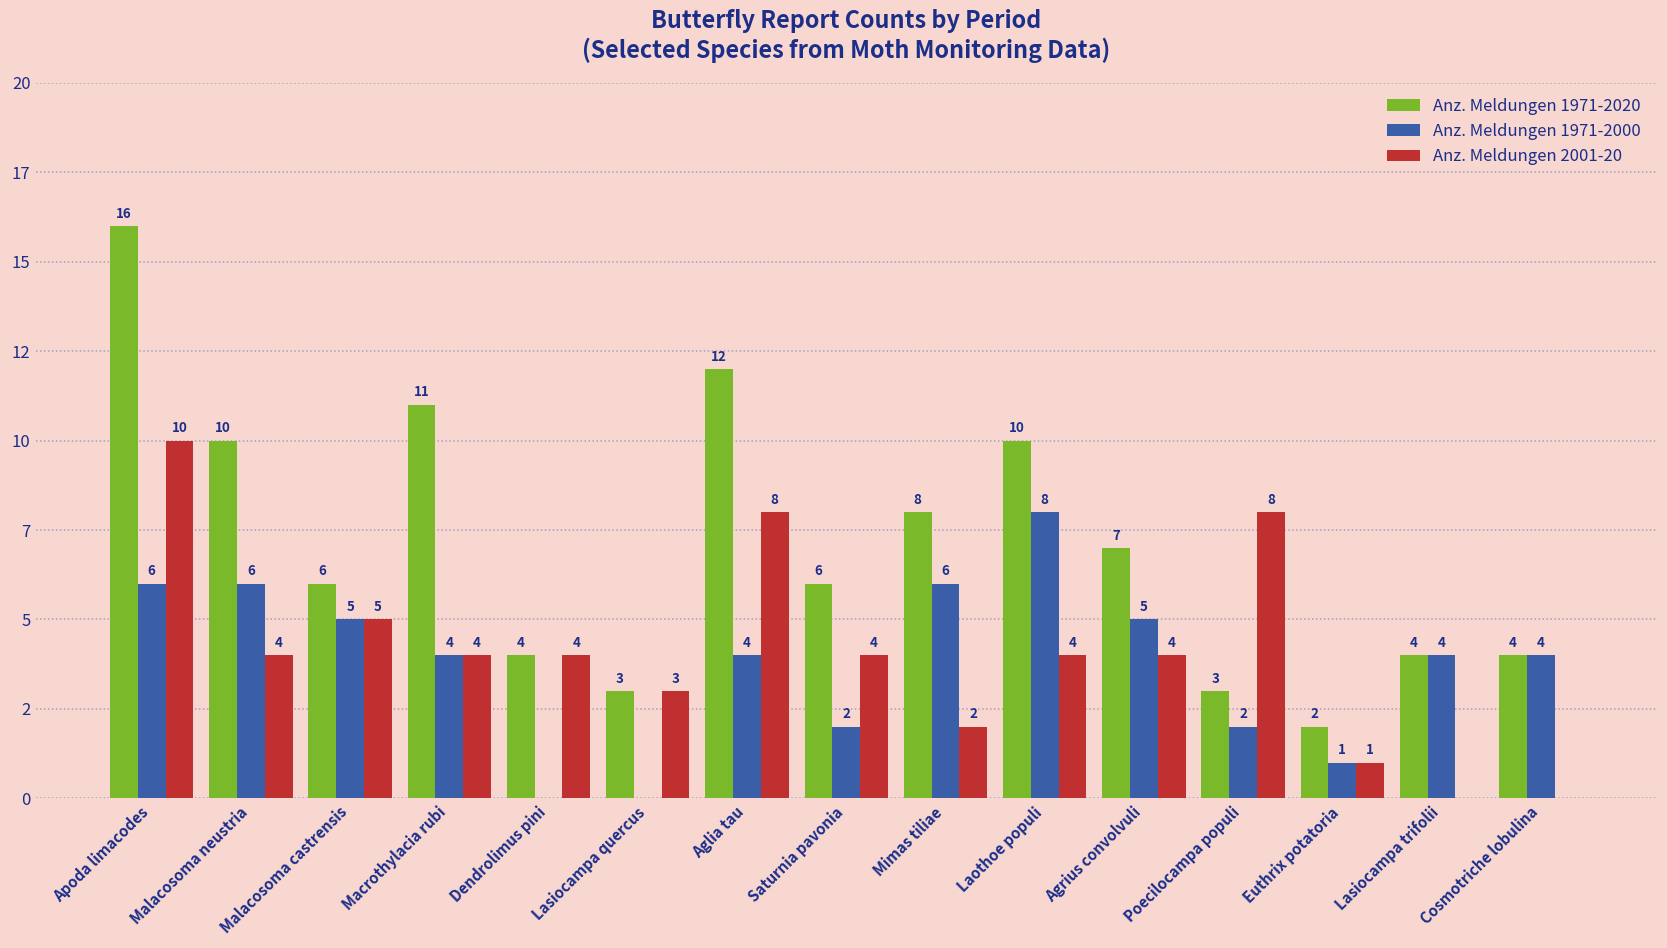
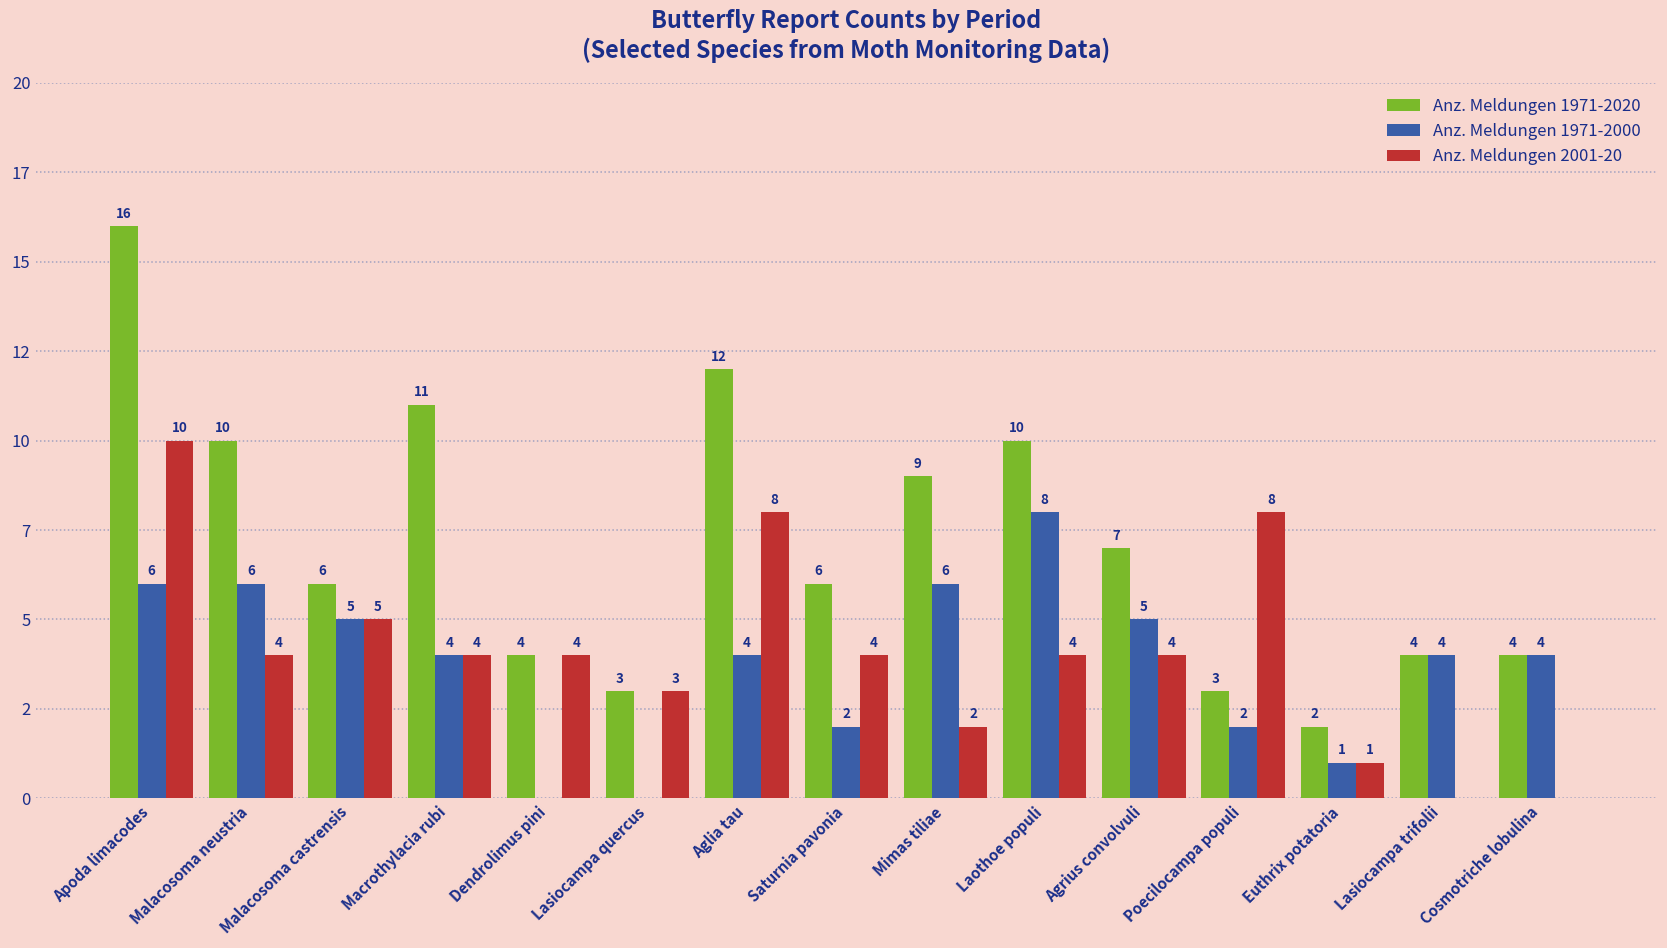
Anz. Meldungen 1971-2020, Mimas tiliae: 8 -> 9
